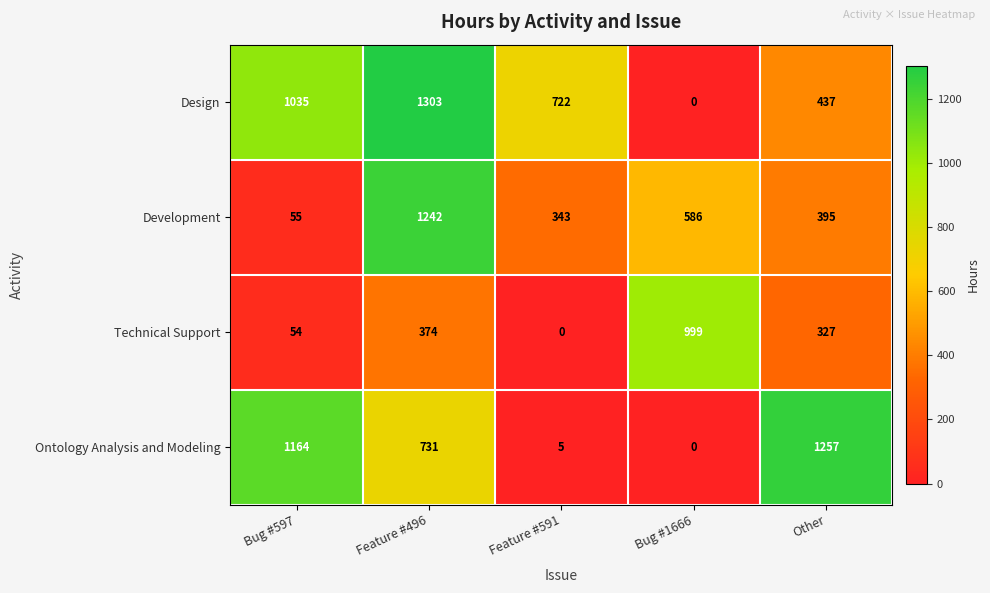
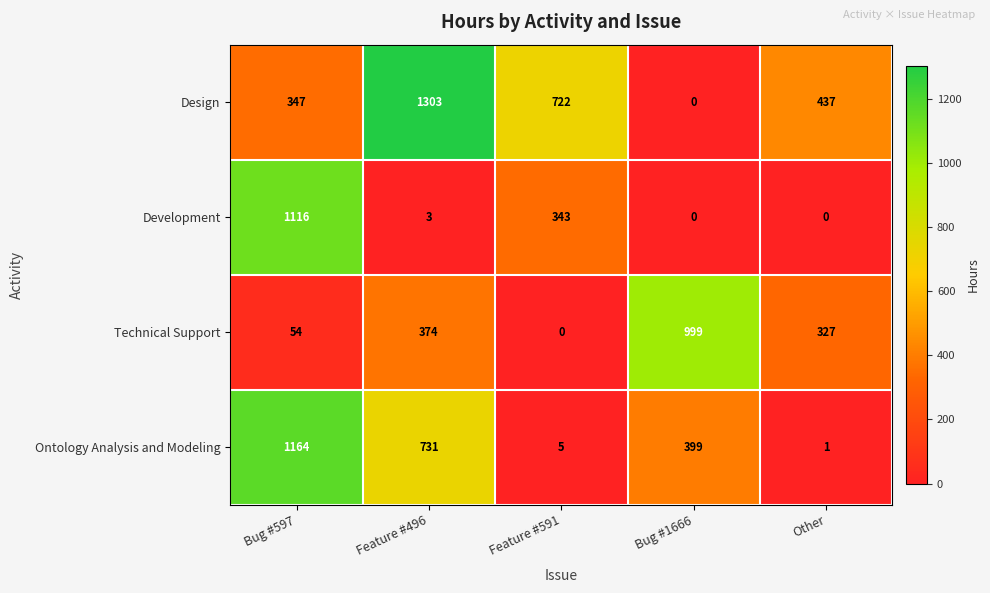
Design, Bug #597: 1035 -> 347
Development, Bug #597: 55 -> 1116
Development, Feature #496: 1242 -> 3
Development, Bug #1666: 586 -> 0
Development, Other: 395 -> 0
Ontology Analysis and Modeling, Bug #1666: 0 -> 399
Ontology Analysis and Modeling, Other: 1257 -> 1
